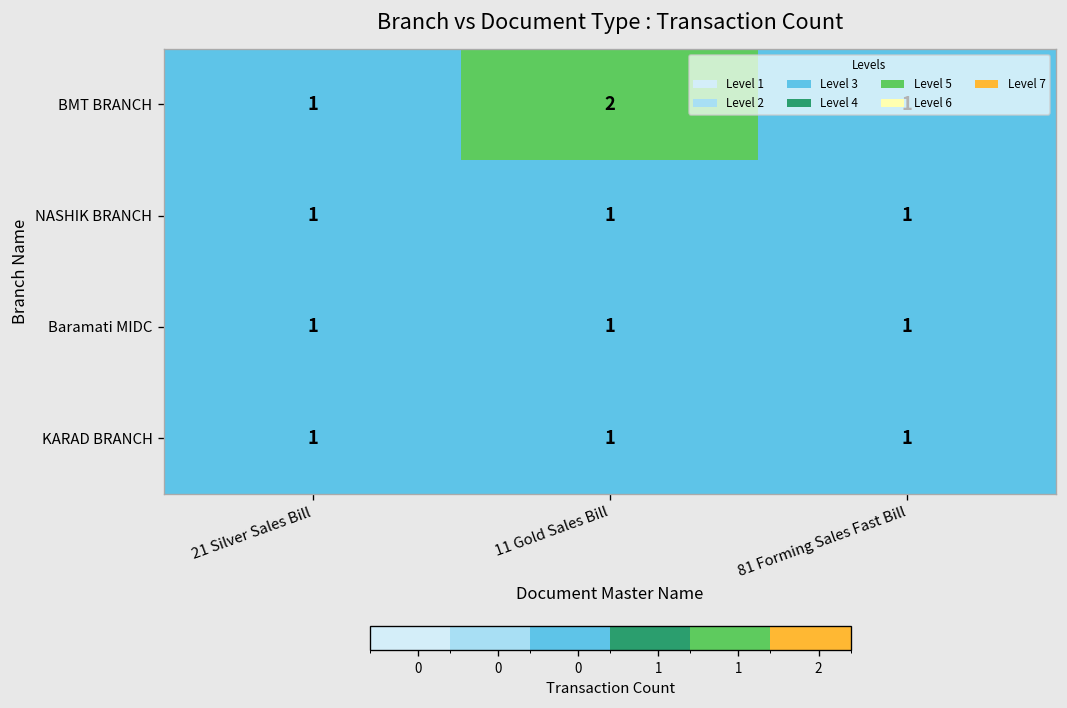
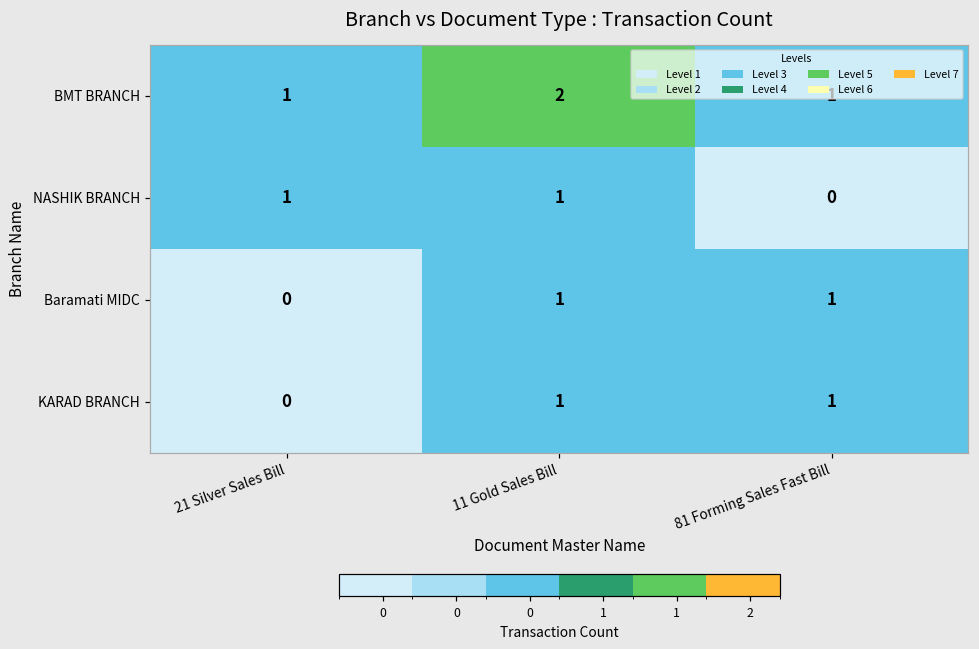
NASHIK BRANCH, 81 Forming Sales Fast Bill: 1 -> 0
Baramati MIDC, 21 Silver Sales Bill: 1 -> 0
KARAD BRANCH, 21 Silver Sales Bill: 1 -> 0
